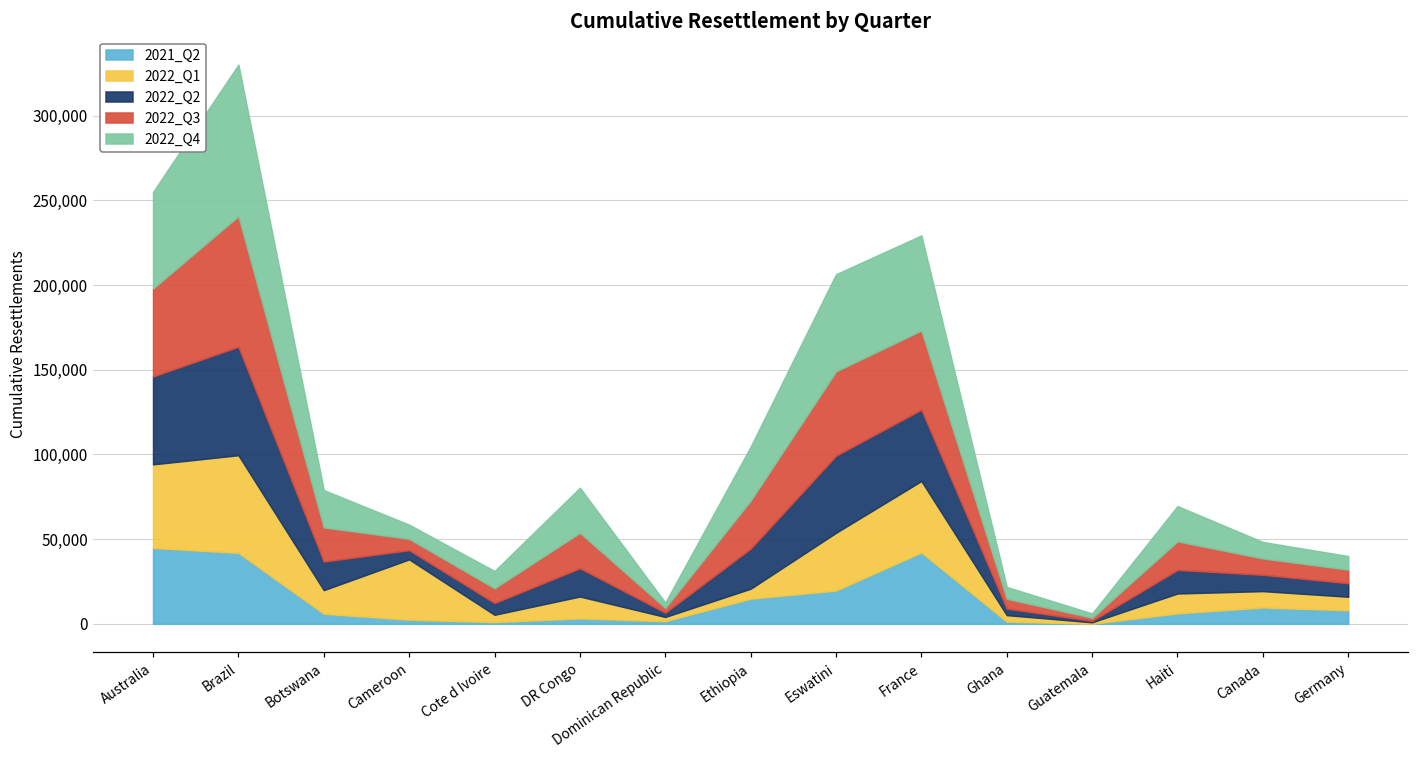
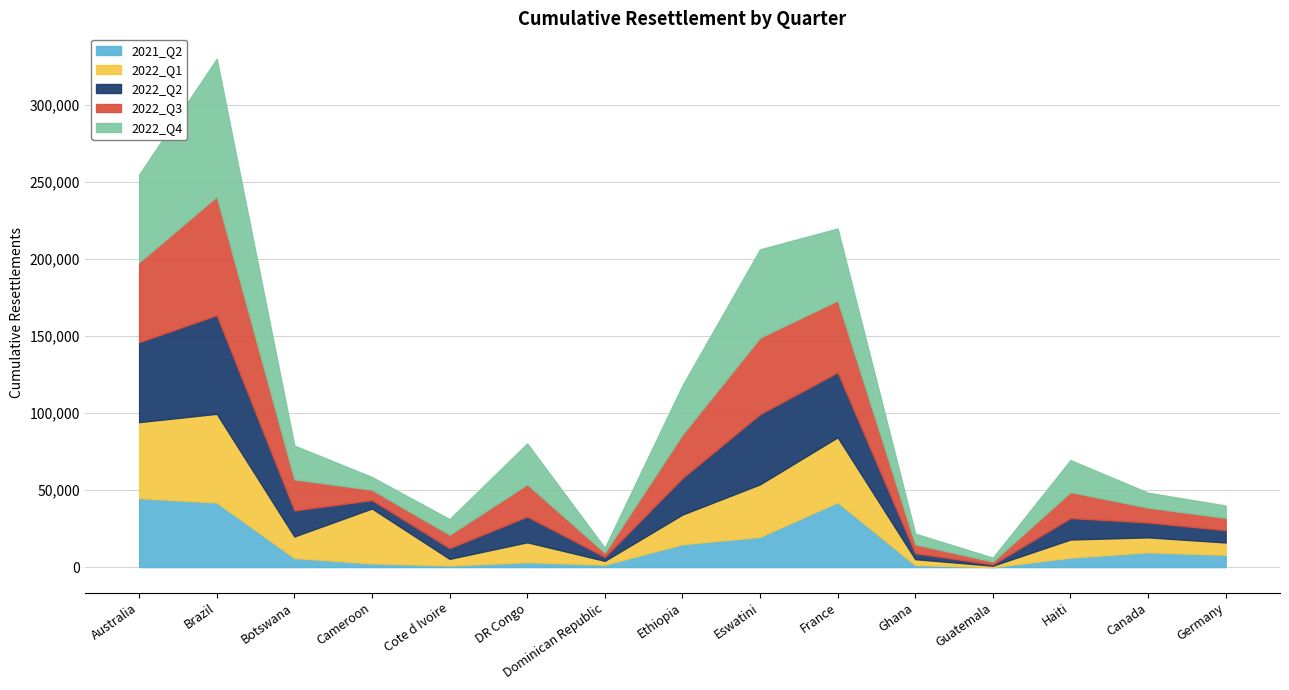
2022_Q1, Ethiopia: 6,000 -> 19,000
2022_Q4, France: 56,000 -> 47,000
